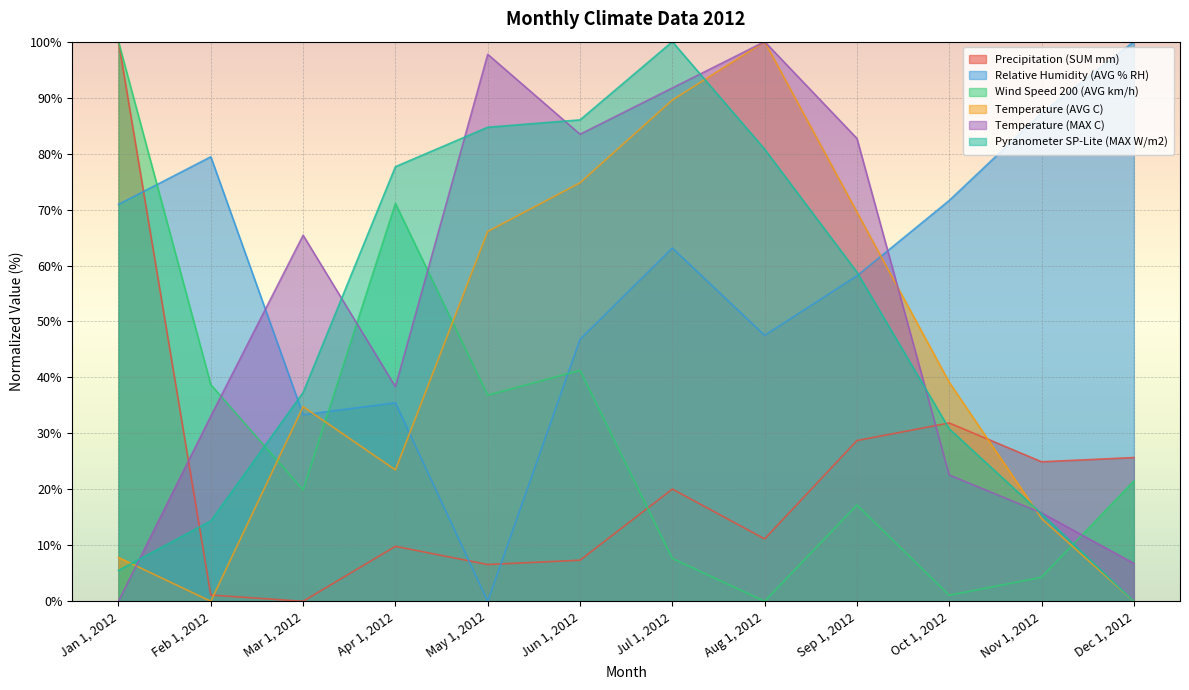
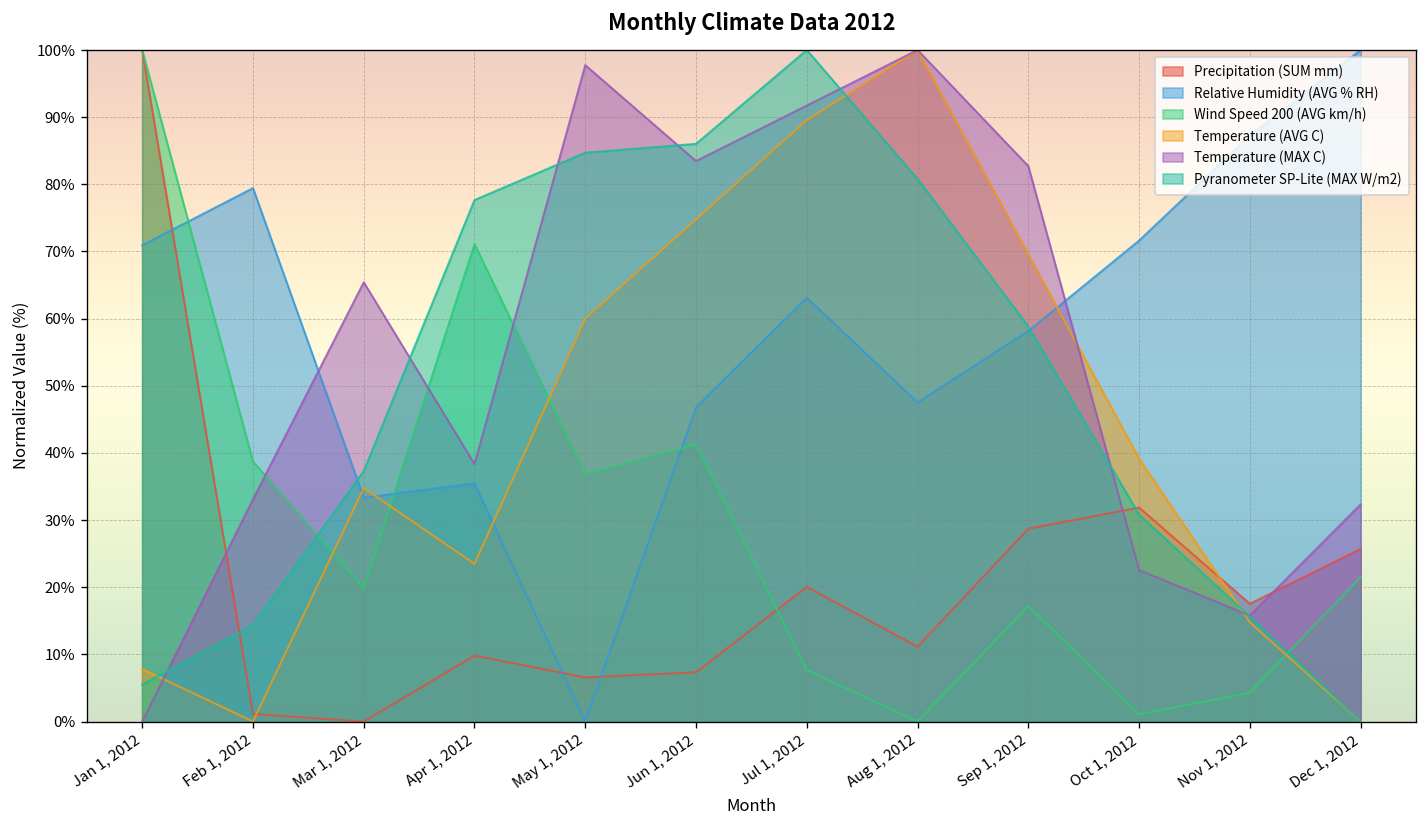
Temperature (AVG C), May 1, 2012: 66% -> 60%
Precipitation (SUM mm), Nov 1, 2012: 25% -> 18%
Temperature (MAX C), Dec 1, 2012: 7% -> 32%
